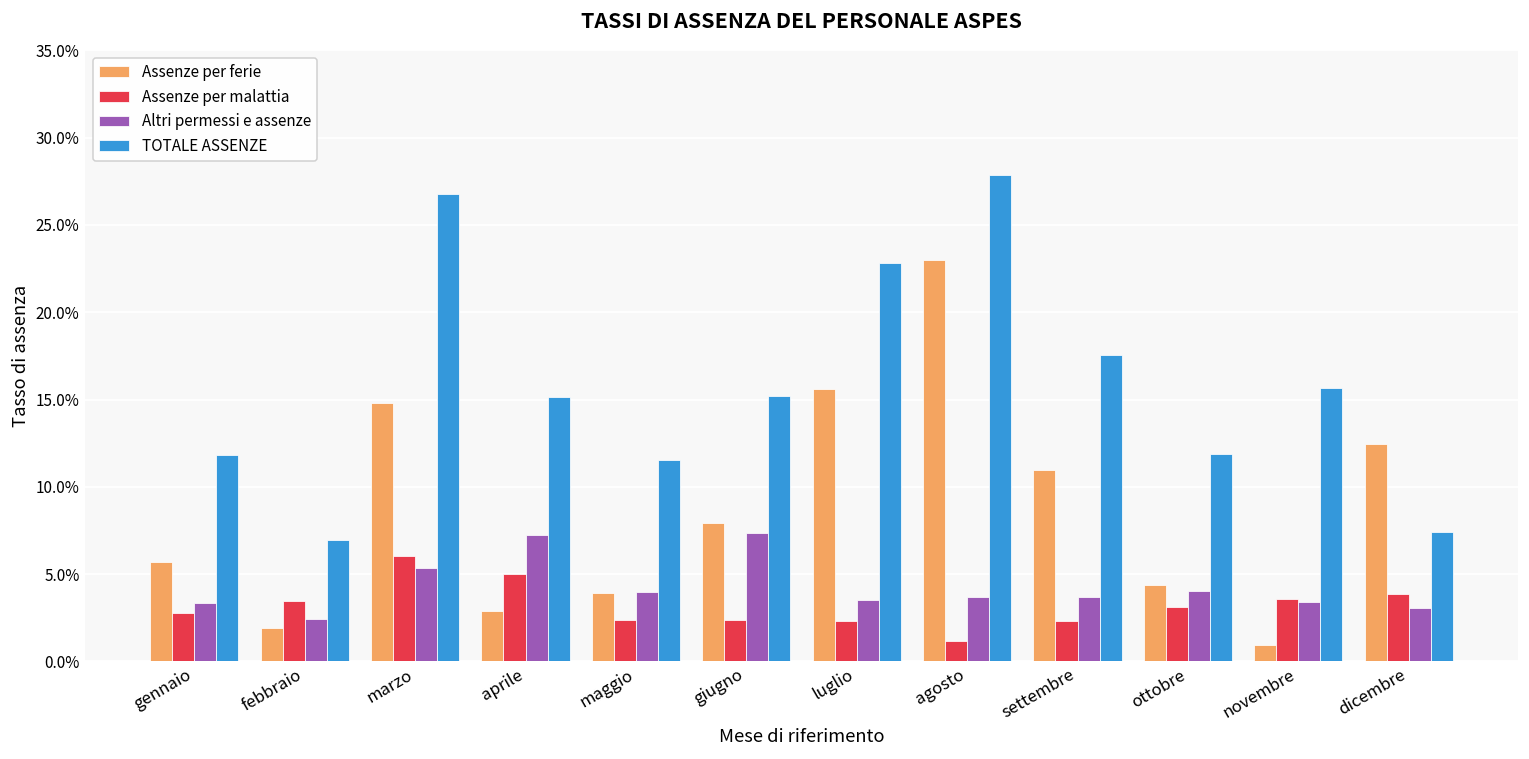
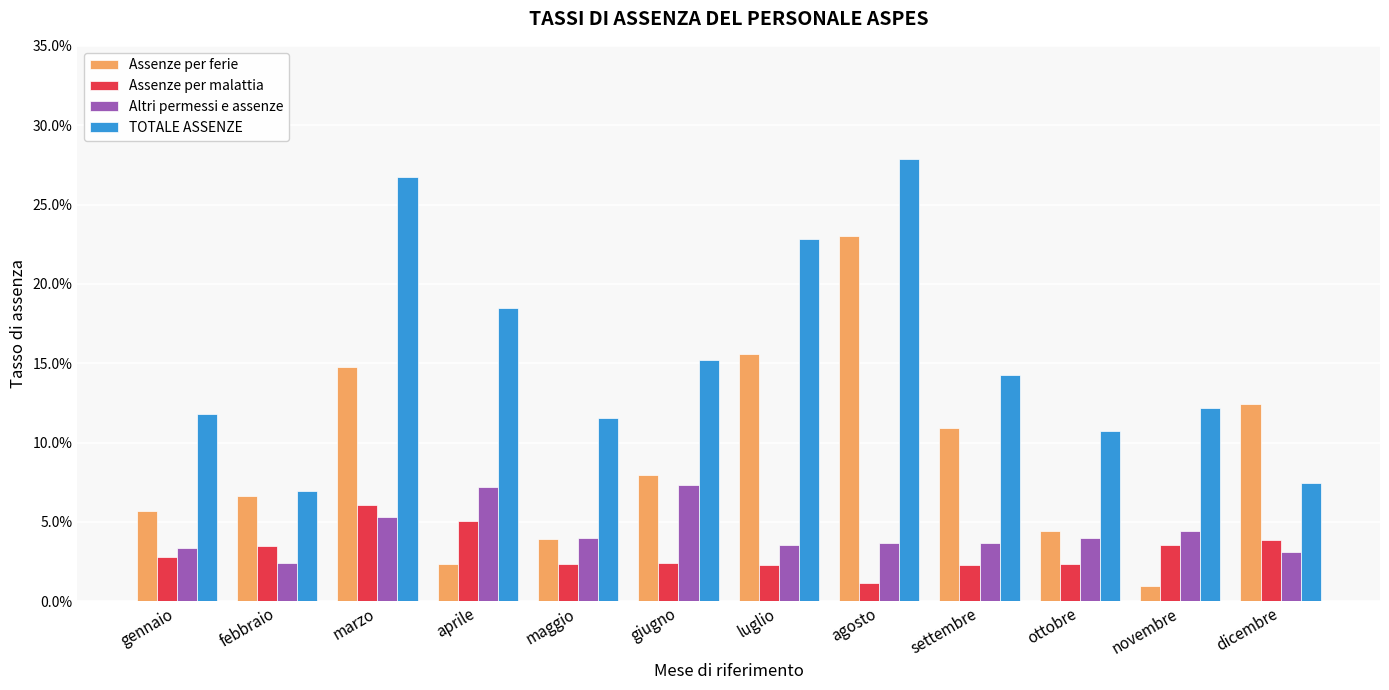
Assenze per ferie, febbraio: 1.9% -> 6.6%
Assenze per ferie, aprile: 2.9% -> 2.4%
TOTALE ASSENZE, aprile: 15.2% -> 18.4%
TOTALE ASSENZE, settembre: 17.5% -> 14.3%
Assenze per malattia, ottobre: 3.1% -> 2.3%
TOTALE ASSENZE, ottobre: 11.9% -> 10.7%
Altri permessi e assenze, novembre: 3.4% -> 4.4%
TOTALE ASSENZE, novembre: 15.6% -> 12.1%
